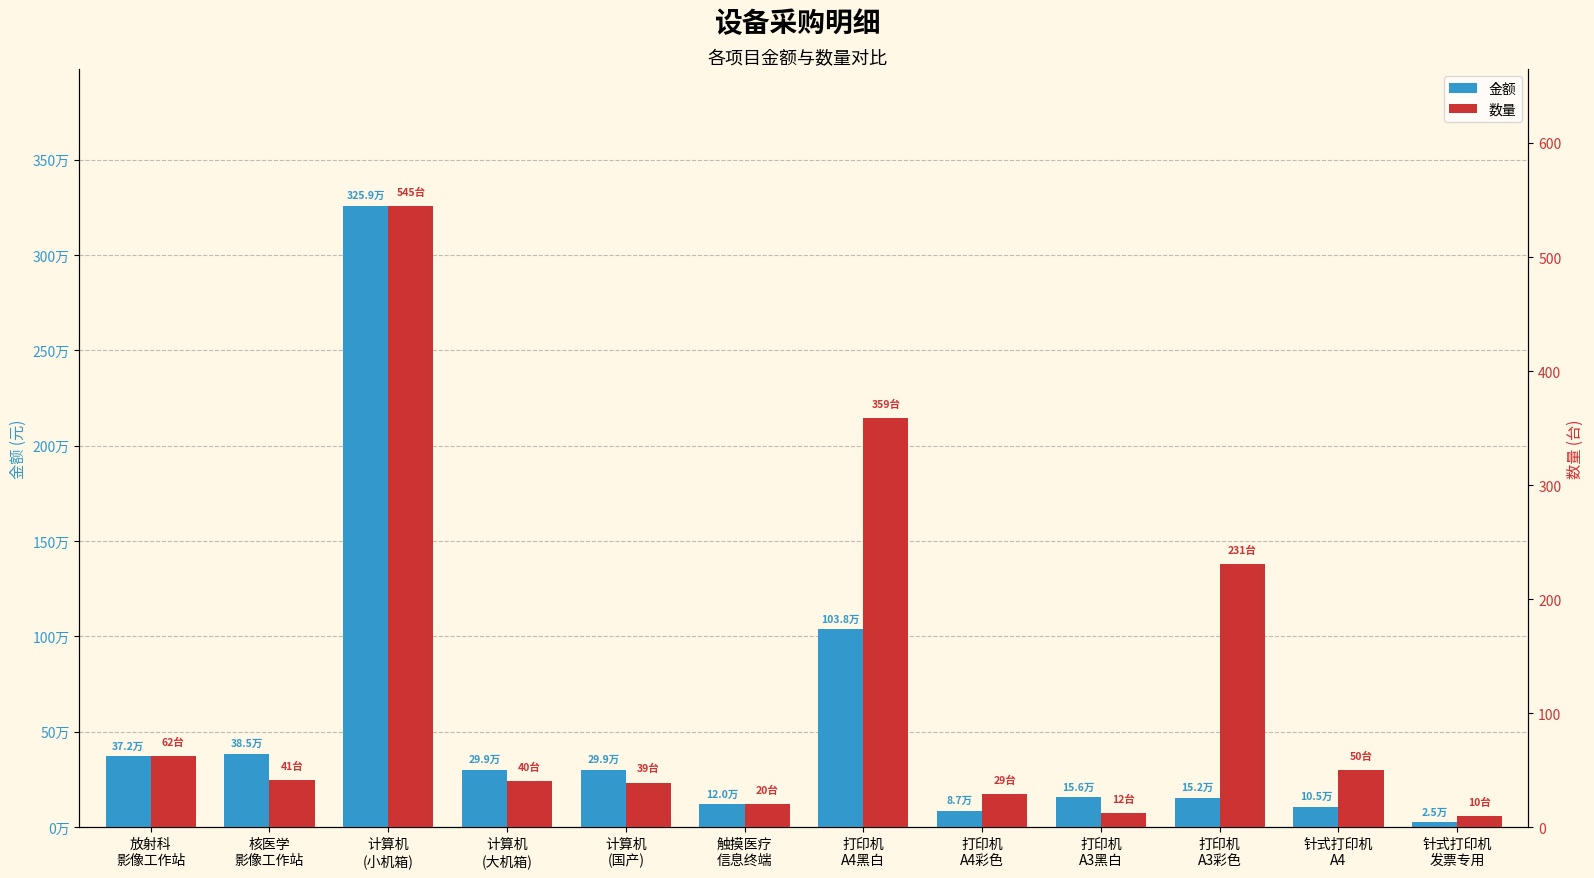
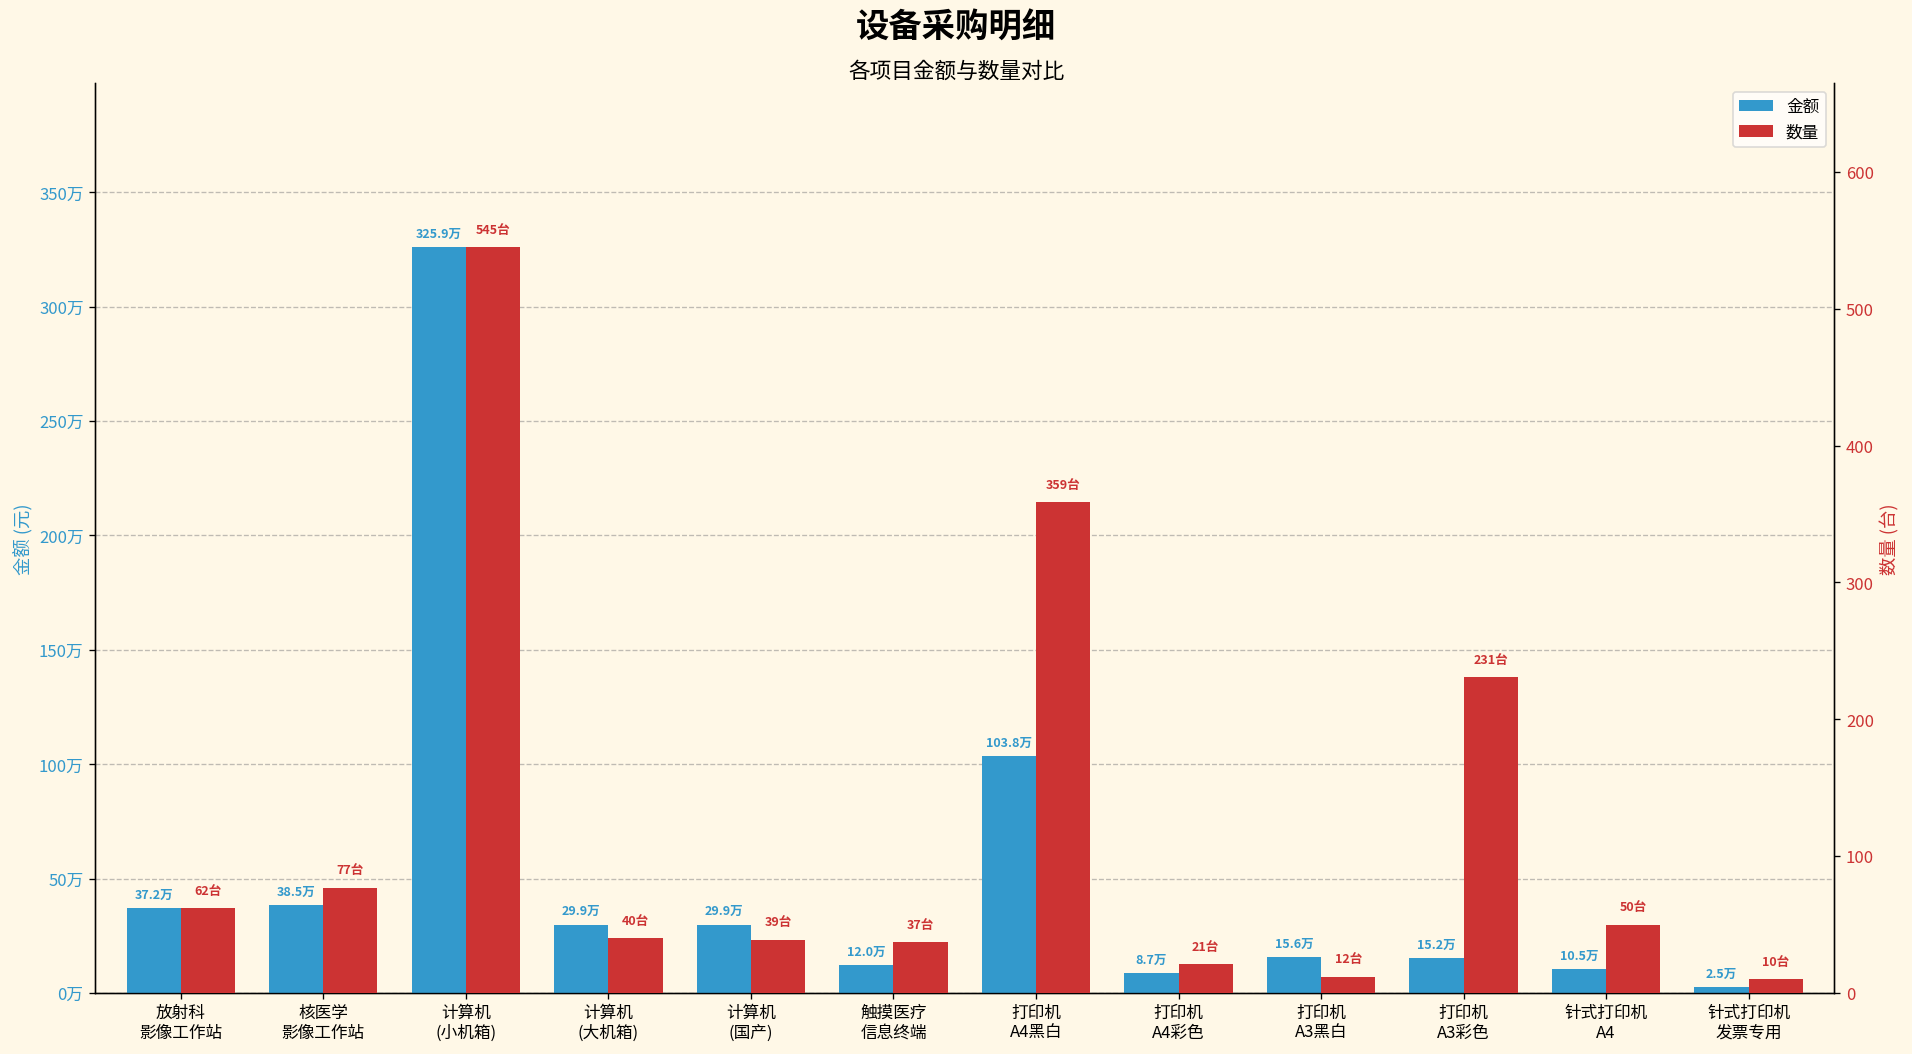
数量, 核医学 影像工作站: 41台 -> 77台
数量, 触摸医疗 信息终端: 20台 -> 37台
数量, 打印机 A4彩色: 29台 -> 21台
